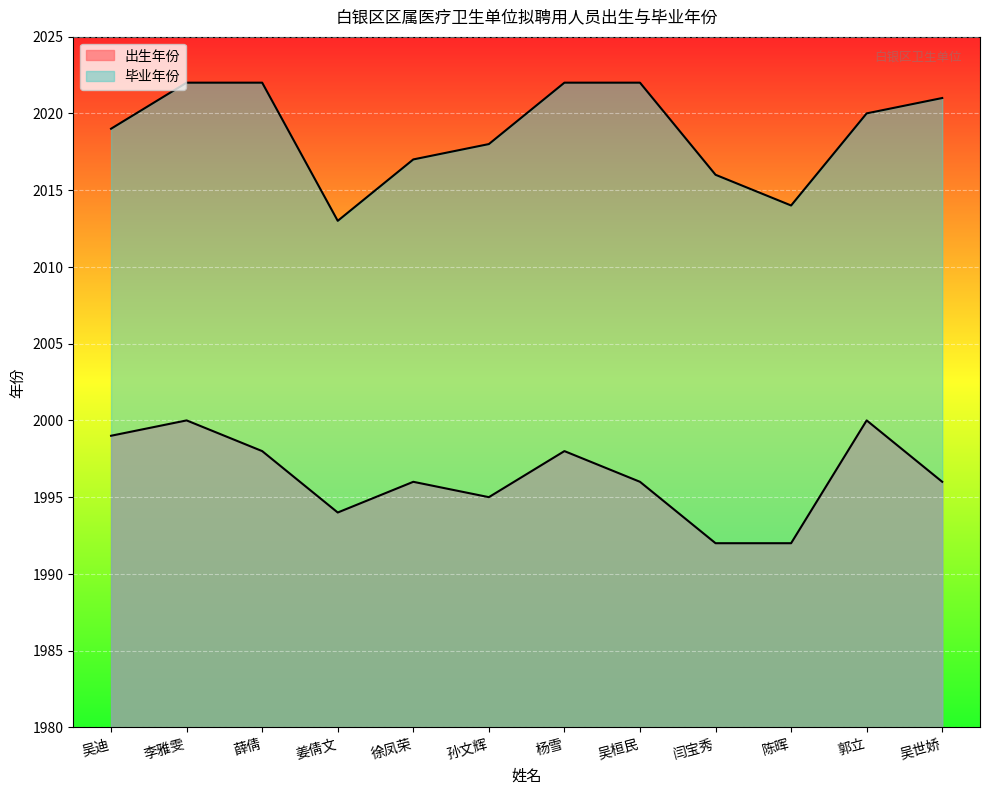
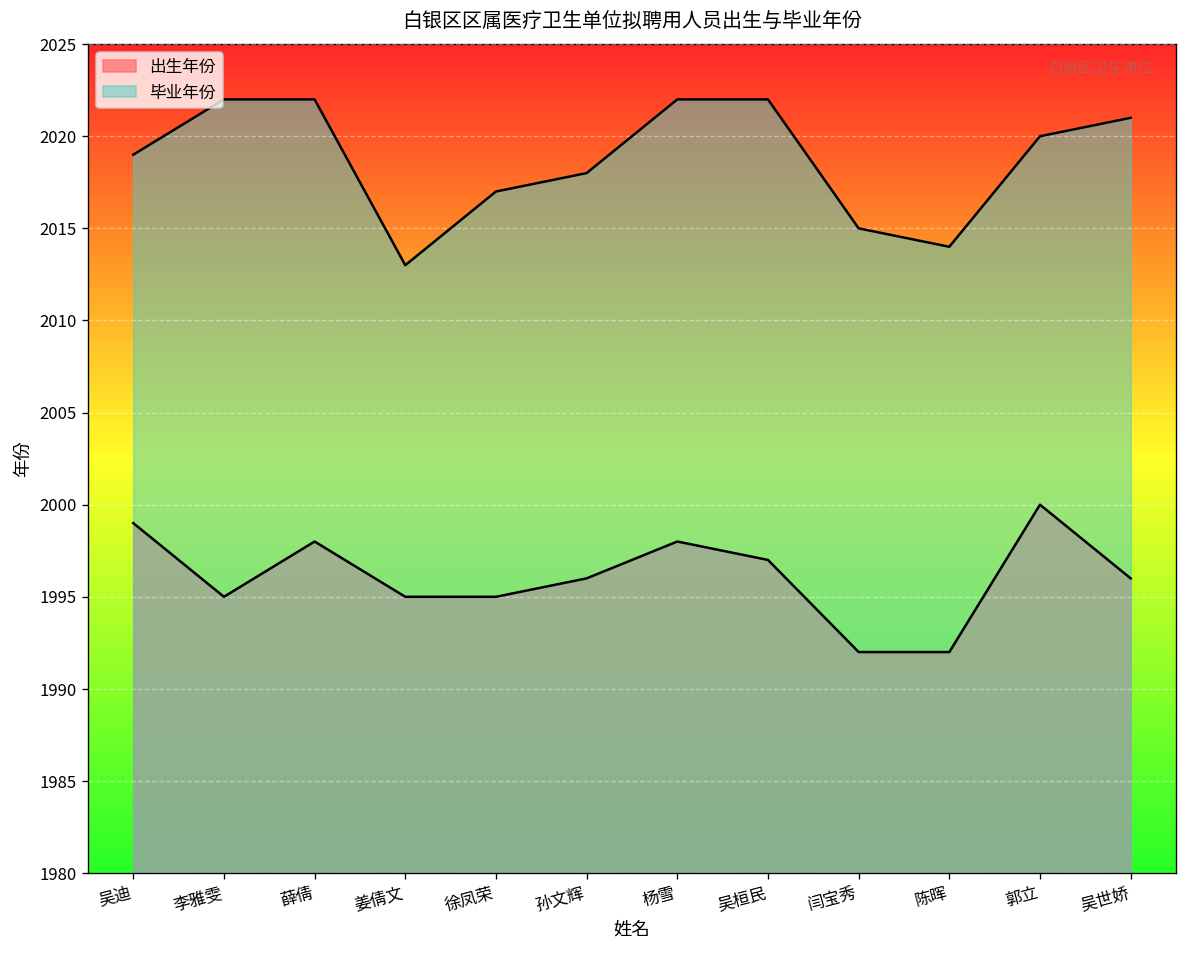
出生年份, 李雅雯: 2000 -> 1995
出生年份, 姜倩文: 1994 -> 1995
出生年份, 徐凤荣: 1996 -> 1995
出生年份, 孙文辉: 1995 -> 1996
出生年份, 吴桓民: 1996 -> 1997
毕业年份, 闫宝秀: 2016 -> 2015
